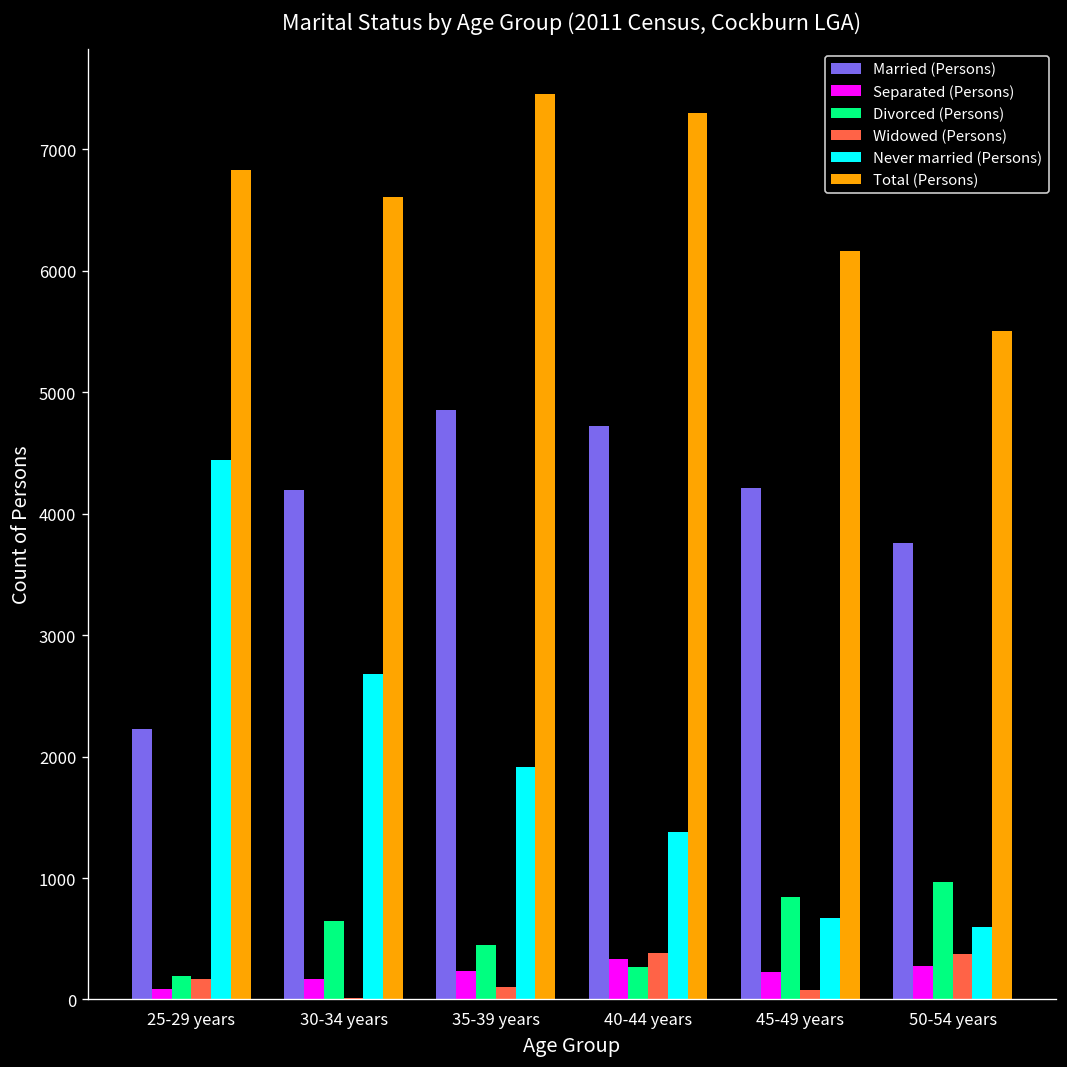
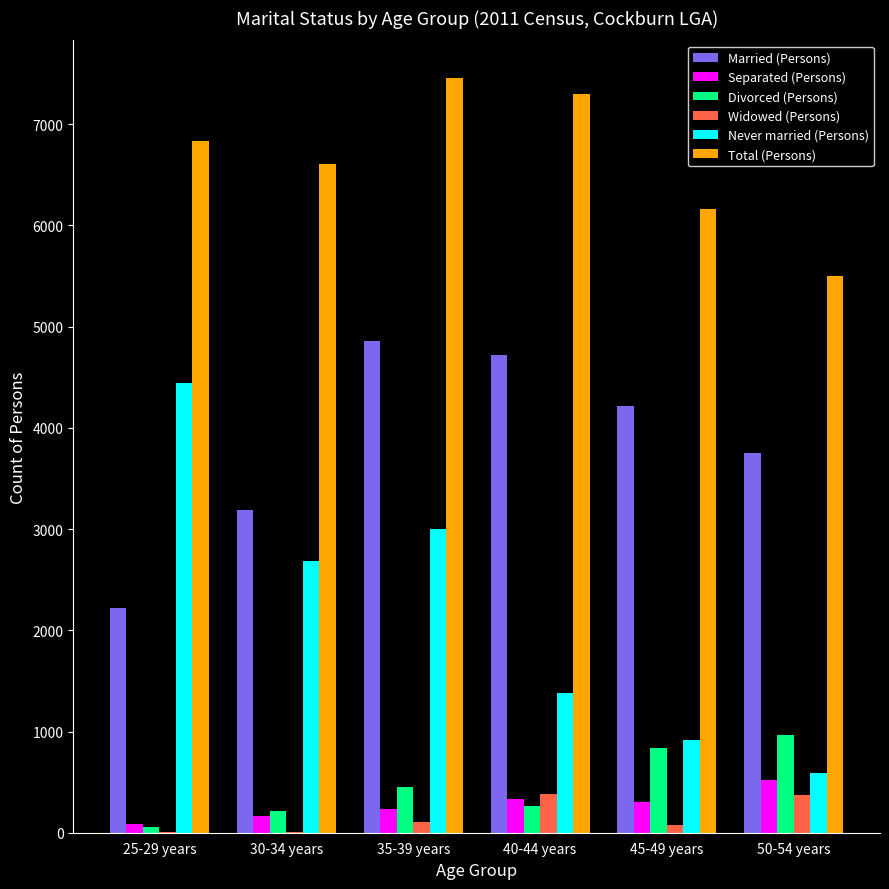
Divorced (Persons), 25-29 years: 190 -> 60
Widowed (Persons), 25-29 years: 170 -> 10
Married (Persons), 30-34 years: 4200 -> 3190
Divorced (Persons), 30-34 years: 640 -> 210
Never married (Persons), 35-39 years: 1910 -> 3000
Separated (Persons), 45-49 years: 230 -> 310
Never married (Persons), 45-49 years: 670 -> 920
Separated (Persons), 50-54 years: 280 -> 520
